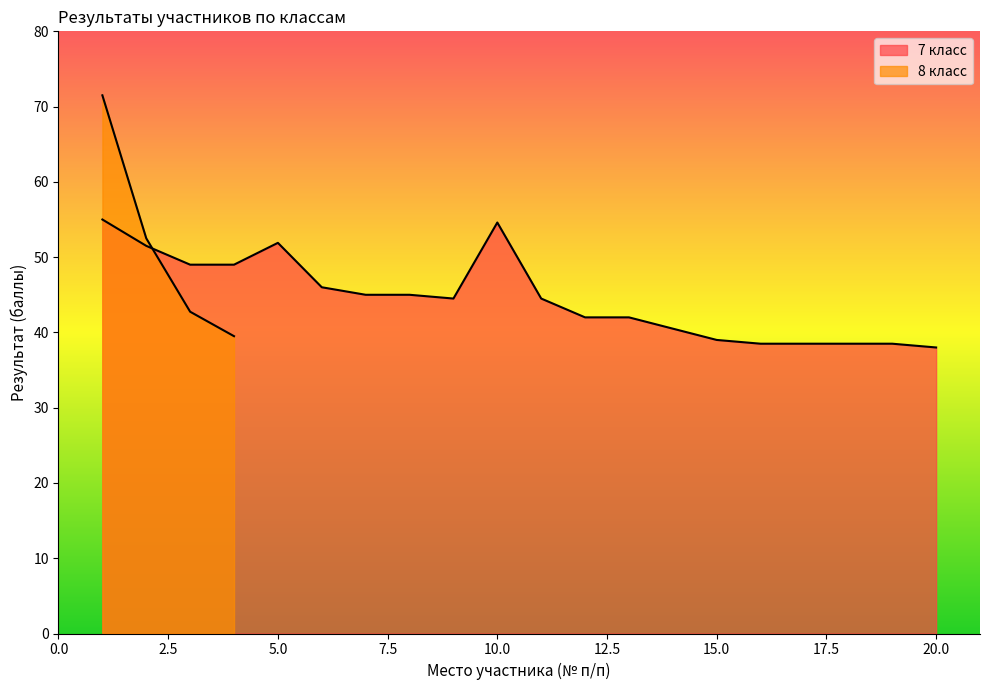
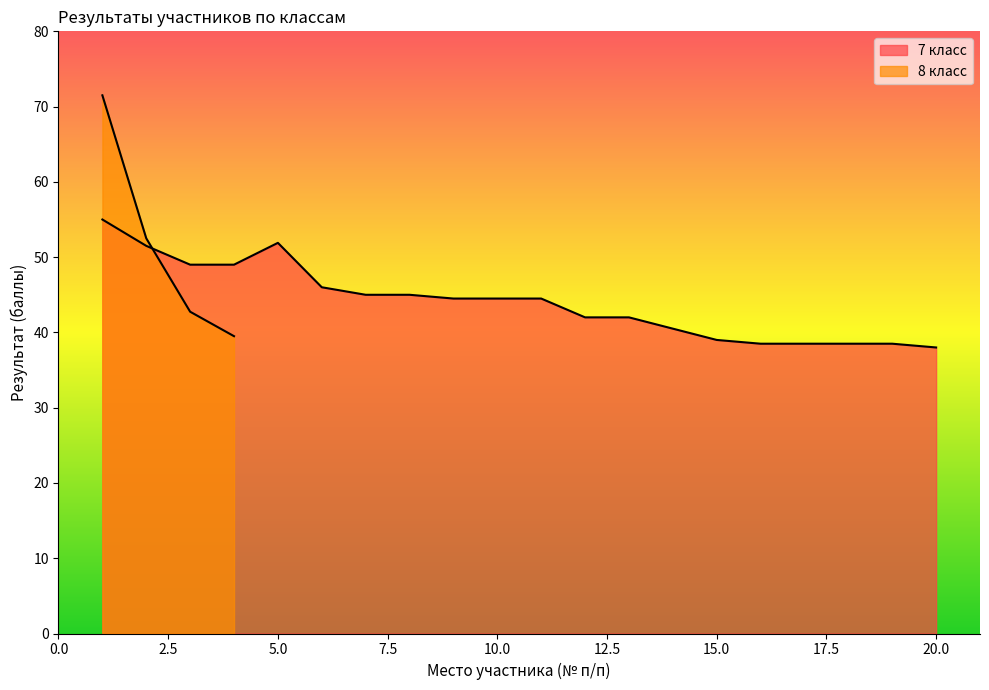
7 класс, 10.0: 55 -> 45
